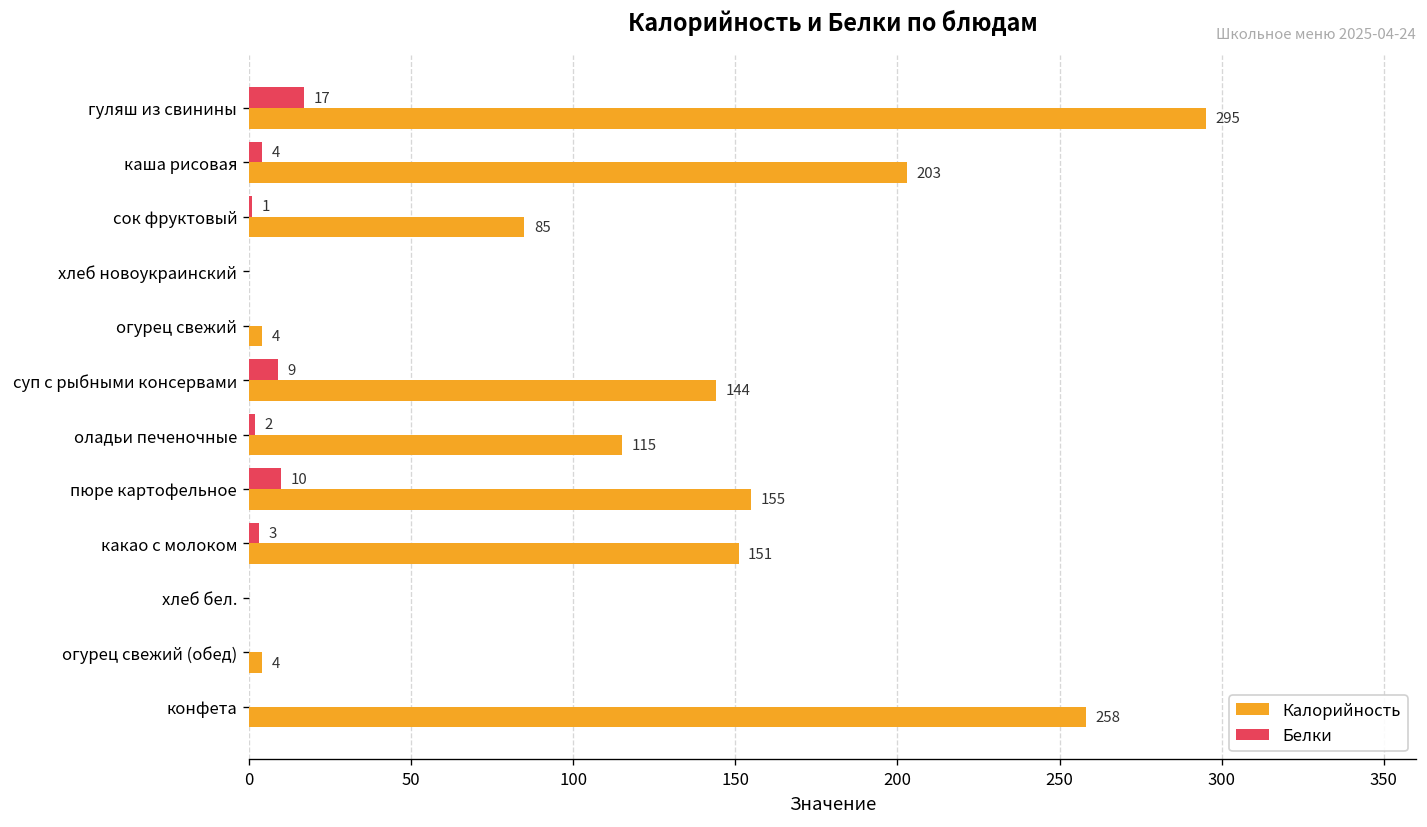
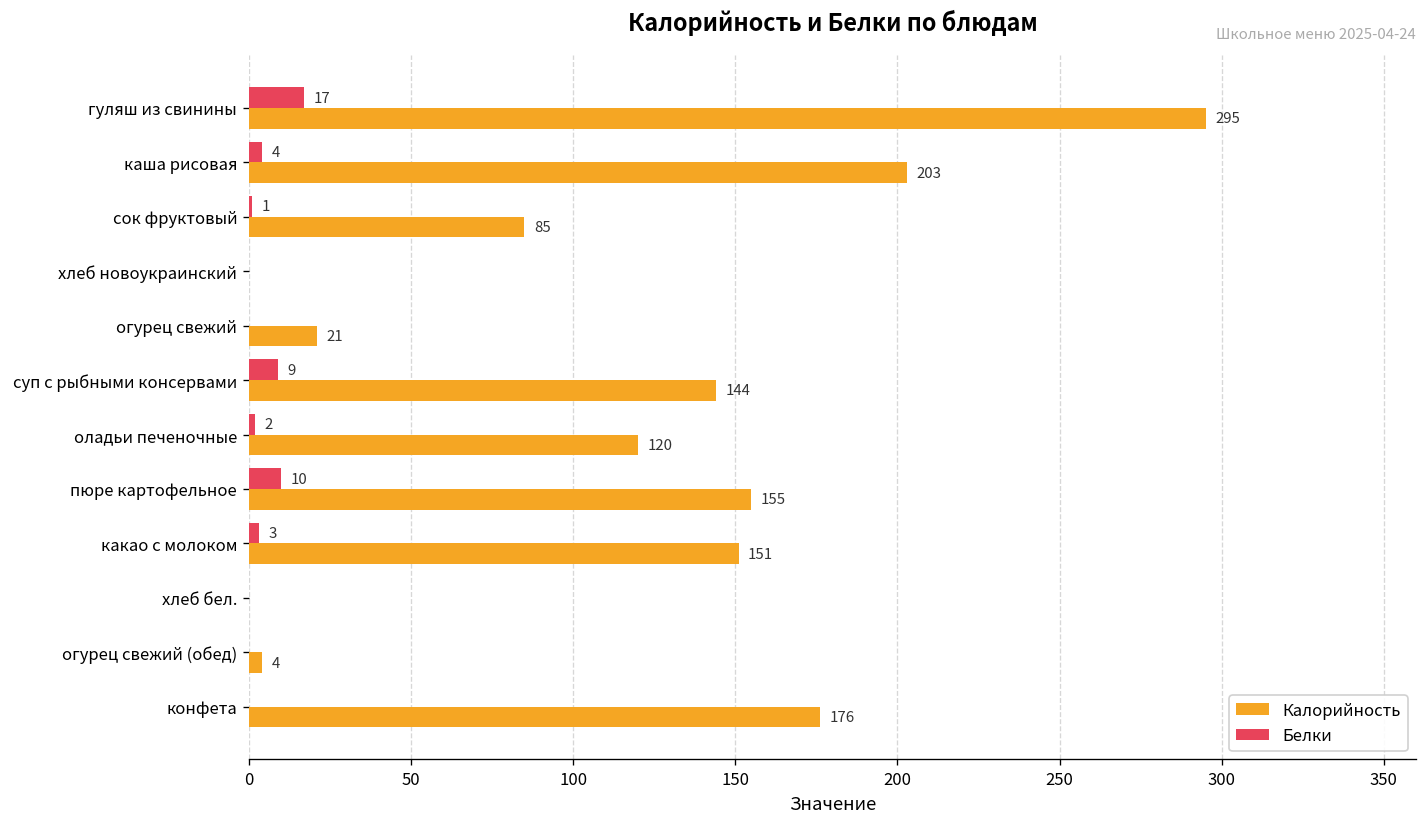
Калорийность, огурец свежий: 4 -> 21
Калорийность, оладьи печеночные: 115 -> 120
Калорийность, конфета: 258 -> 176
